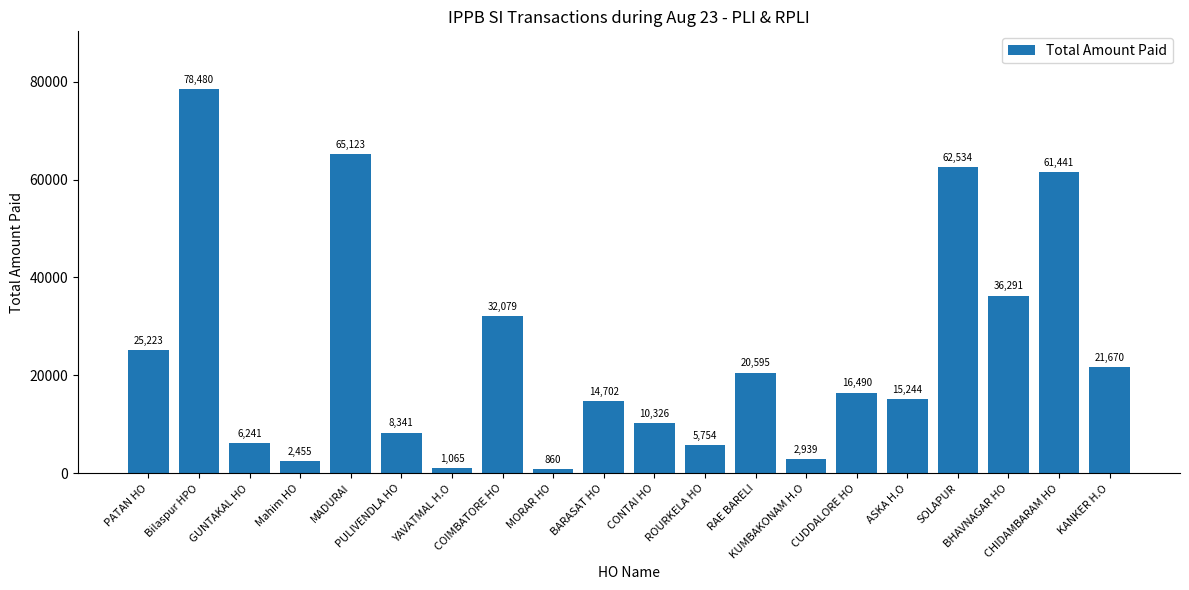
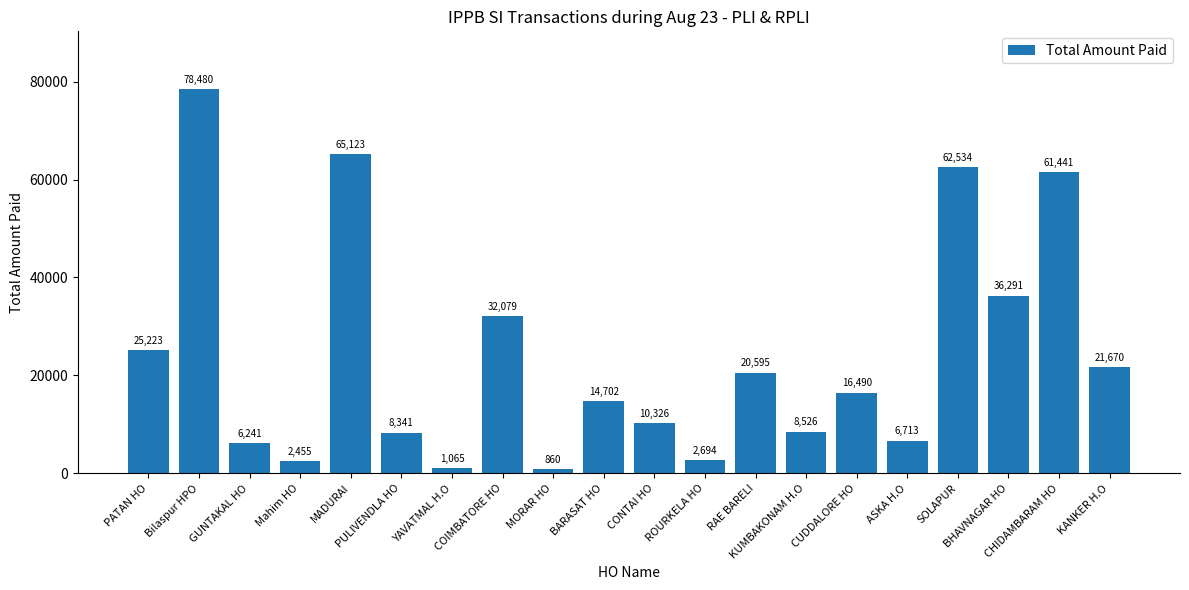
ROURKELA HO: 5,754 -> 2,694
KUMBAKONAM H.O: 2,939 -> 8,526
ASKA H.O: 15,244 -> 6,713
